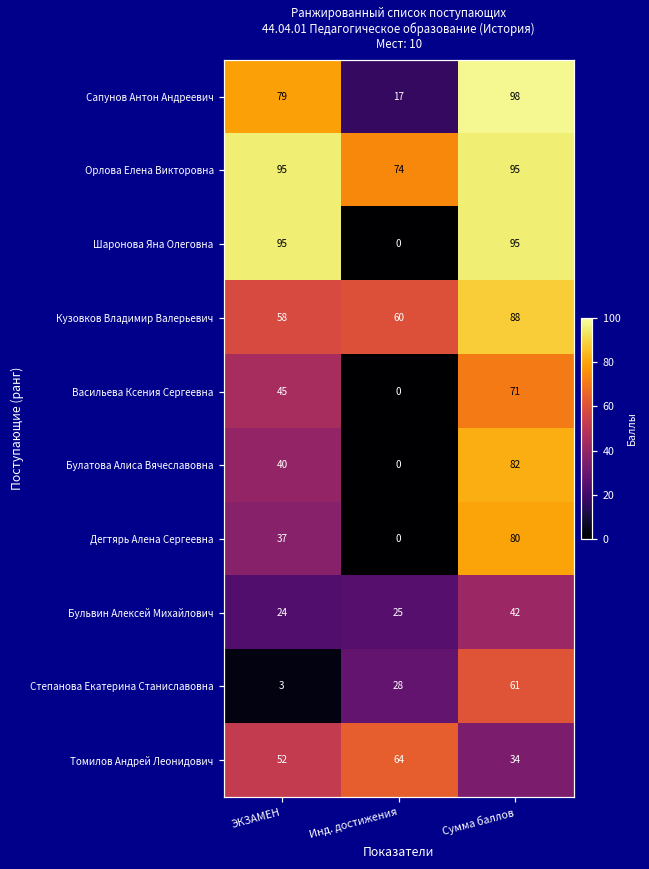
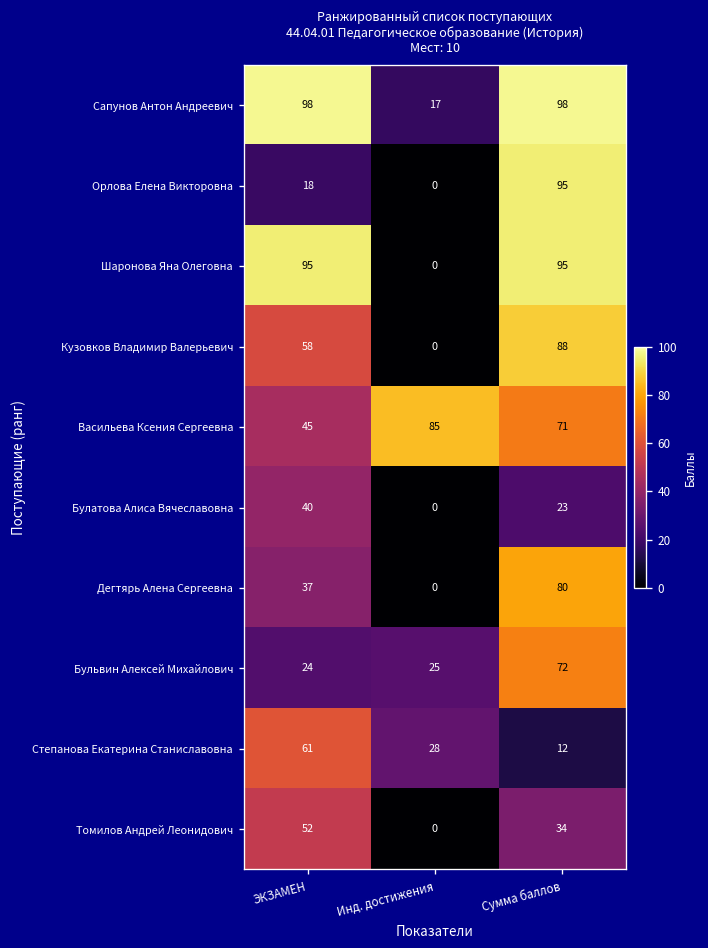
Сапунов Антон Андреевич, ЭКЗАМЕН: 79 -> 98
Орлова Елена Викторовна, ЭКЗАМЕН: 95 -> 18
Орлова Елена Викторовна, Инд. достижения: 74 -> 0
Кузовков Владимир Валерьевич, Инд. достижения: 60 -> 0
Васильева Ксения Сергеевна, Инд. достижения: 0 -> 85
Булатова Алиса Вячеславовна, Сумма баллов: 82 -> 23
Бульвин Алексей Михайлович, Сумма баллов: 42 -> 72
Степанова Екатерина Станиславовна, ЭКЗАМЕН: 3 -> 61
Степанова Екатерина Станиславовна, Сумма баллов: 61 -> 12
Томилов Андрей Леонидович, Инд. достижения: 64 -> 0
